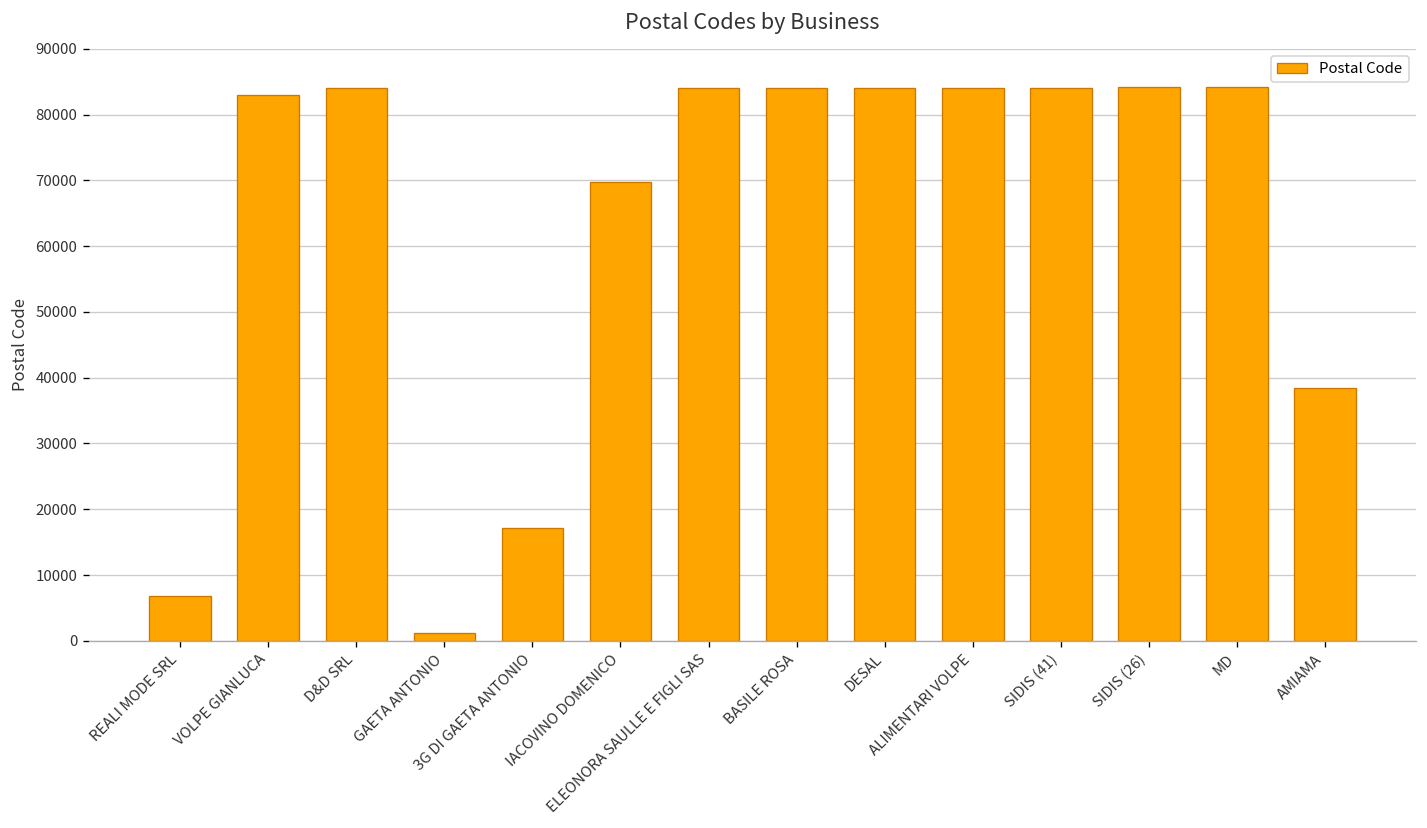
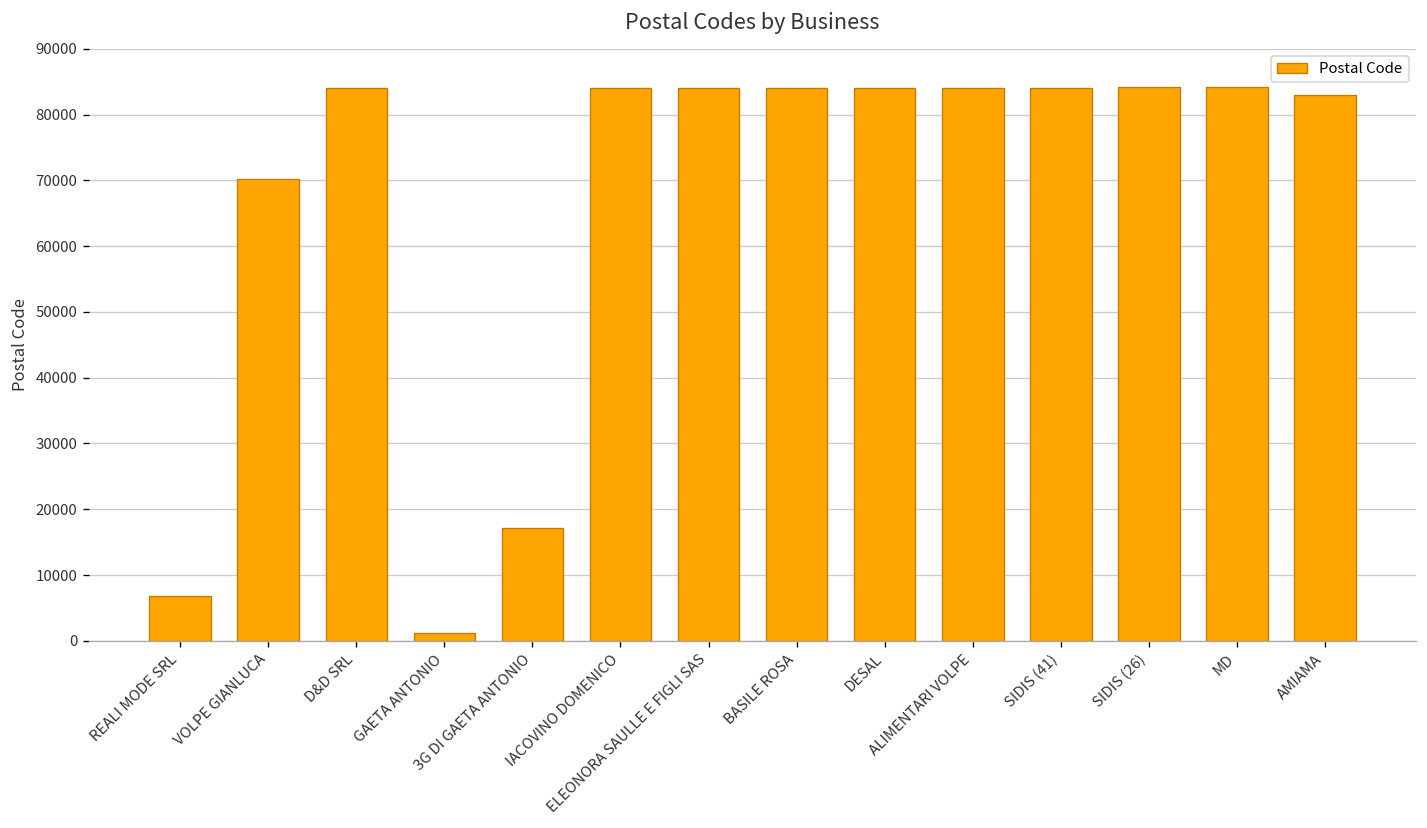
VOLPE GIANLUCA: 83000 -> 70000
IACOVINO DOMENICO: 70000 -> 84000
AMIAMA: 38000 -> 83000
